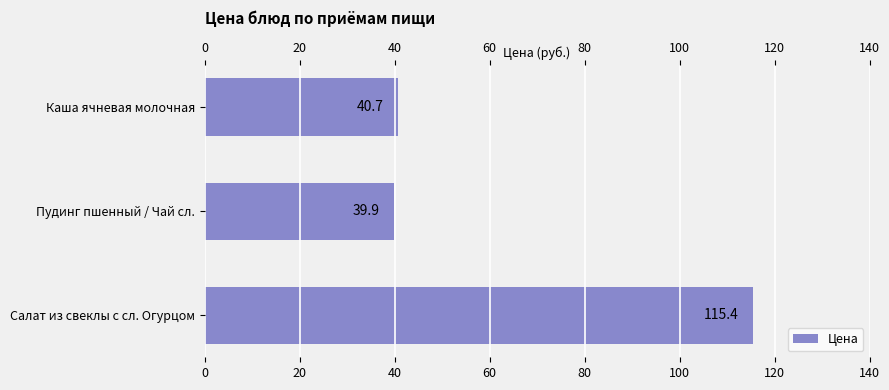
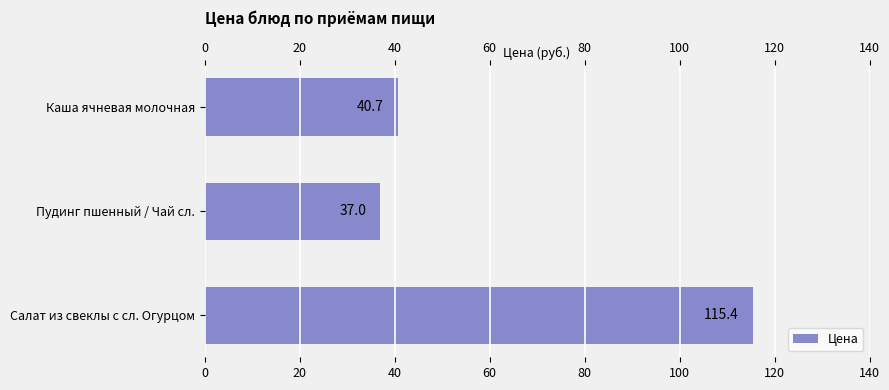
Пудинг пшенный / Чай сл.: 39.9 -> 37.0
